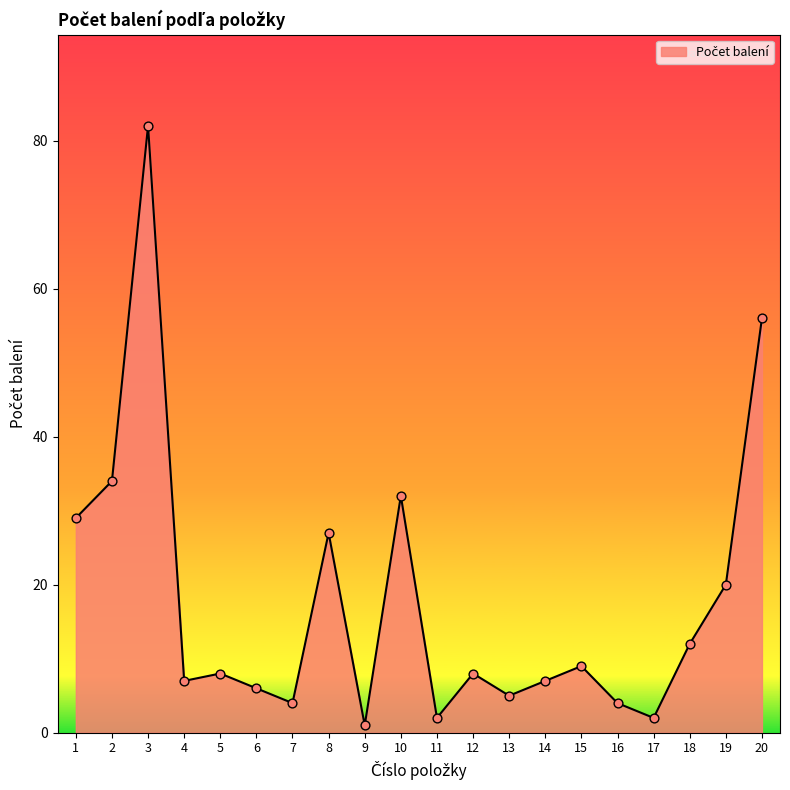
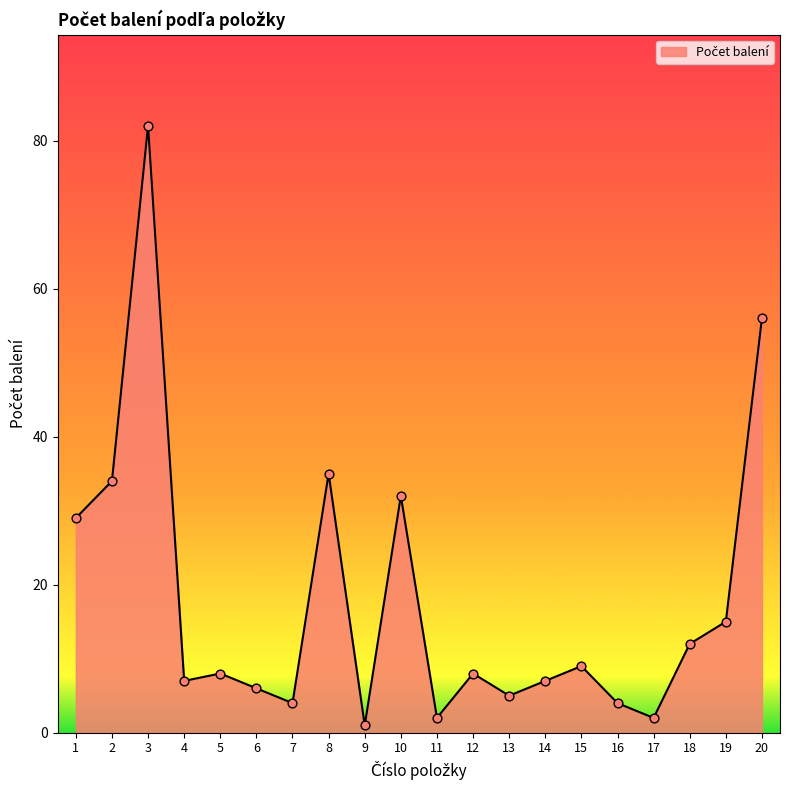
8: 27 -> 35
19: 20 -> 15
